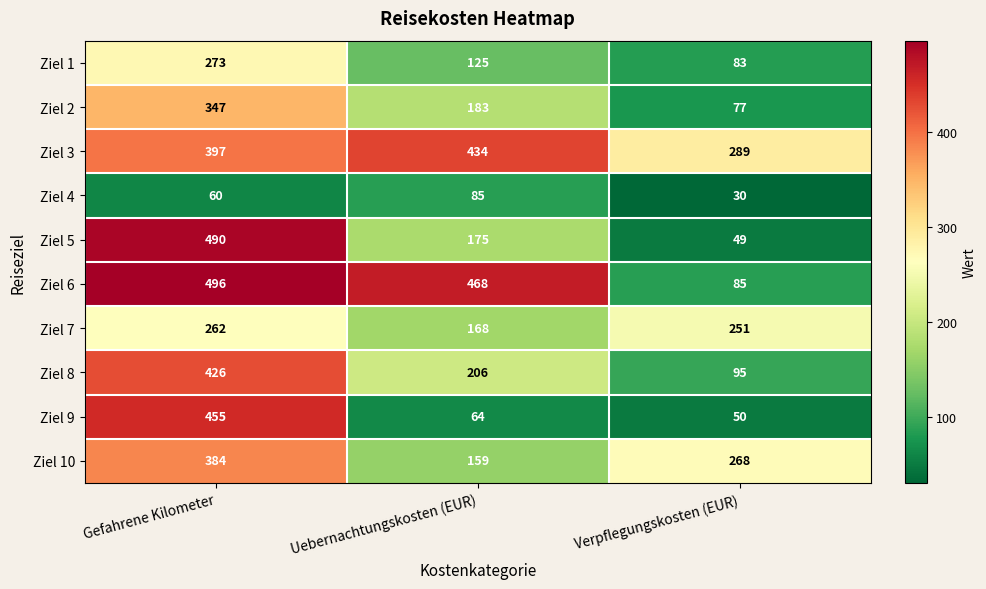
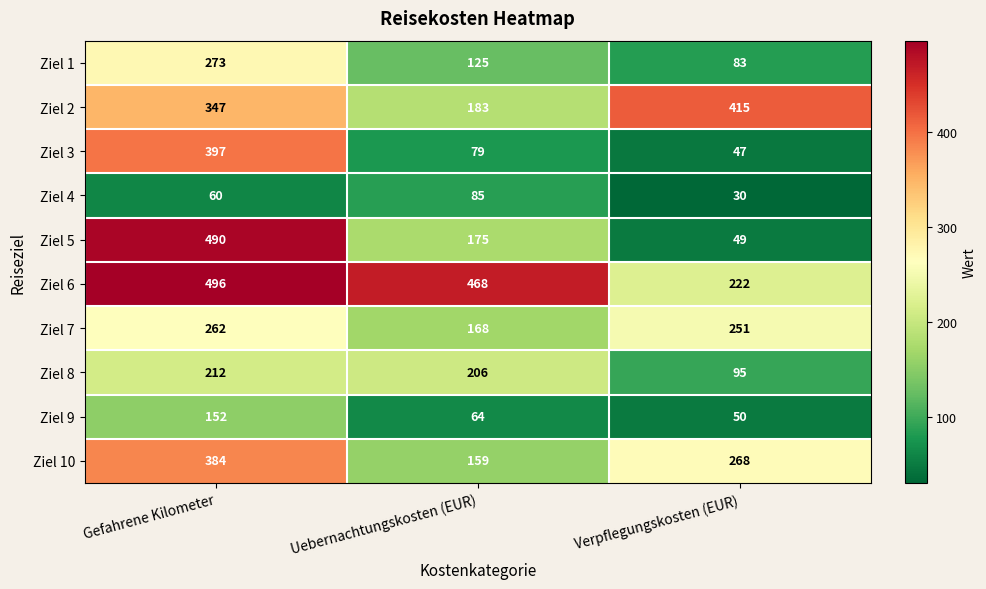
Ziel 2, Verpflegungskosten (EUR): 77 -> 415
Ziel 3, Uebernachtungskosten (EUR): 434 -> 79
Ziel 3, Verpflegungskosten (EUR): 289 -> 47
Ziel 6, Verpflegungskosten (EUR): 85 -> 222
Ziel 8, Gefahrene Kilometer: 426 -> 212
Ziel 9, Gefahrene Kilometer: 455 -> 152
